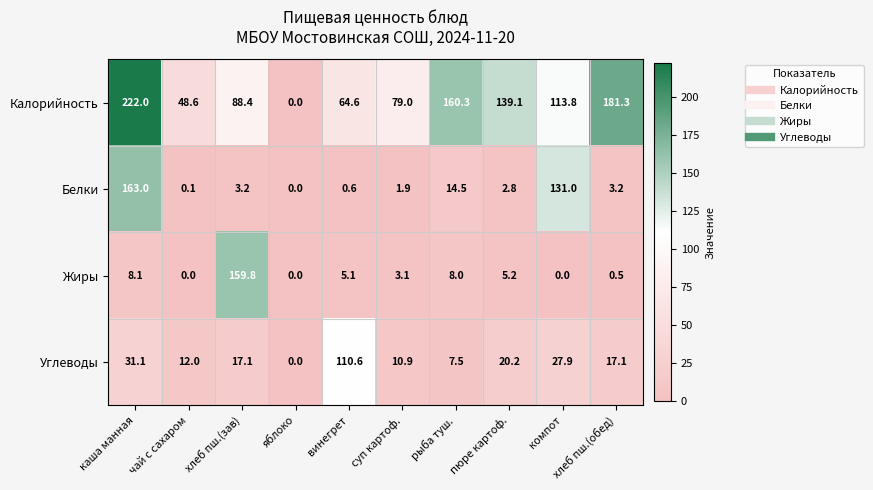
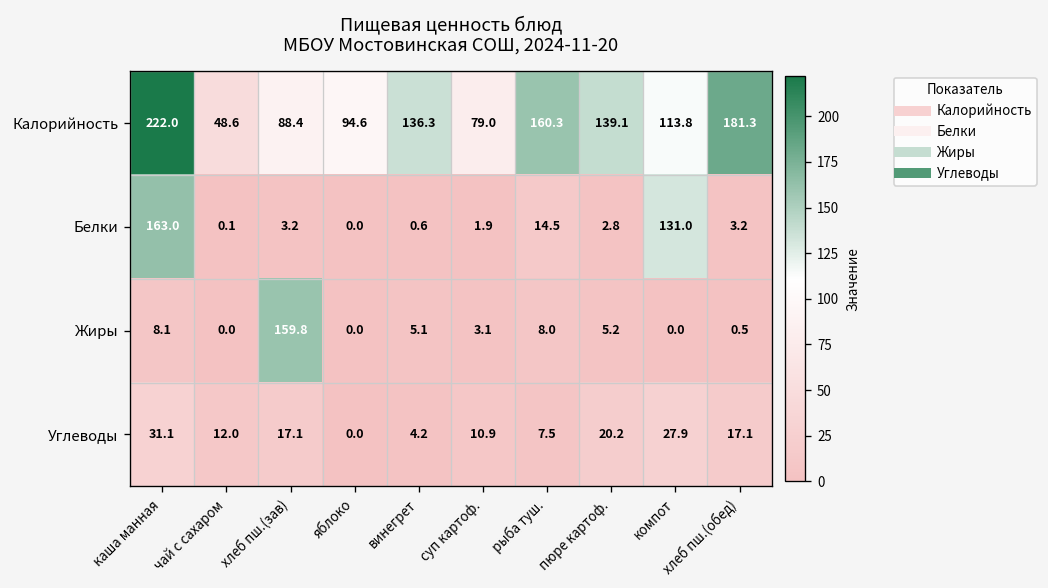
Калорийность, яблоко: 0.0 -> 94.6
Калорийность, винегрет: 64.6 -> 136.3
Углеводы, винегрет: 110.6 -> 4.2
